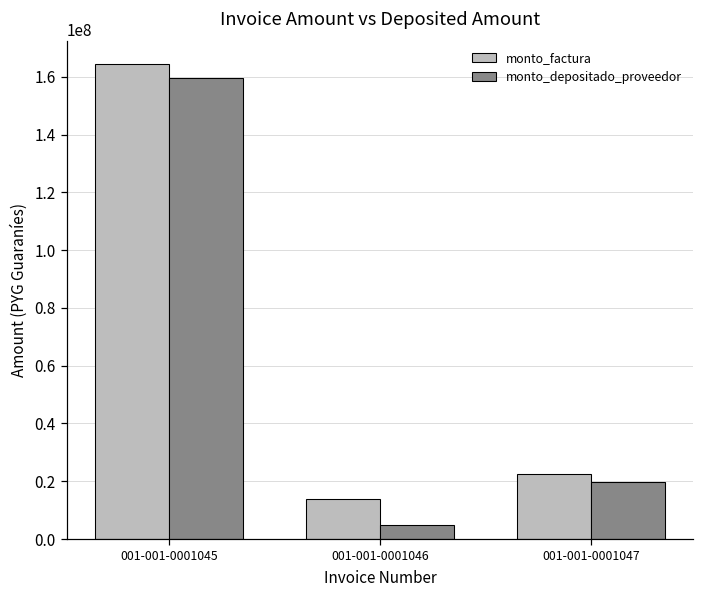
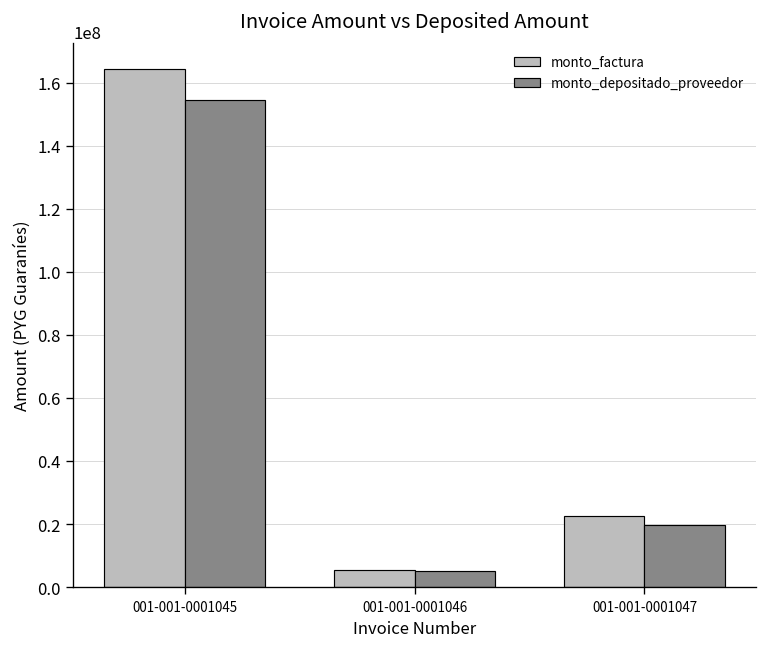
monto_depositado_proveedor, 001-001-0001045: 160000000 -> 155000000
monto_factura, 001-001-0001046: 14000000 -> 5000000
